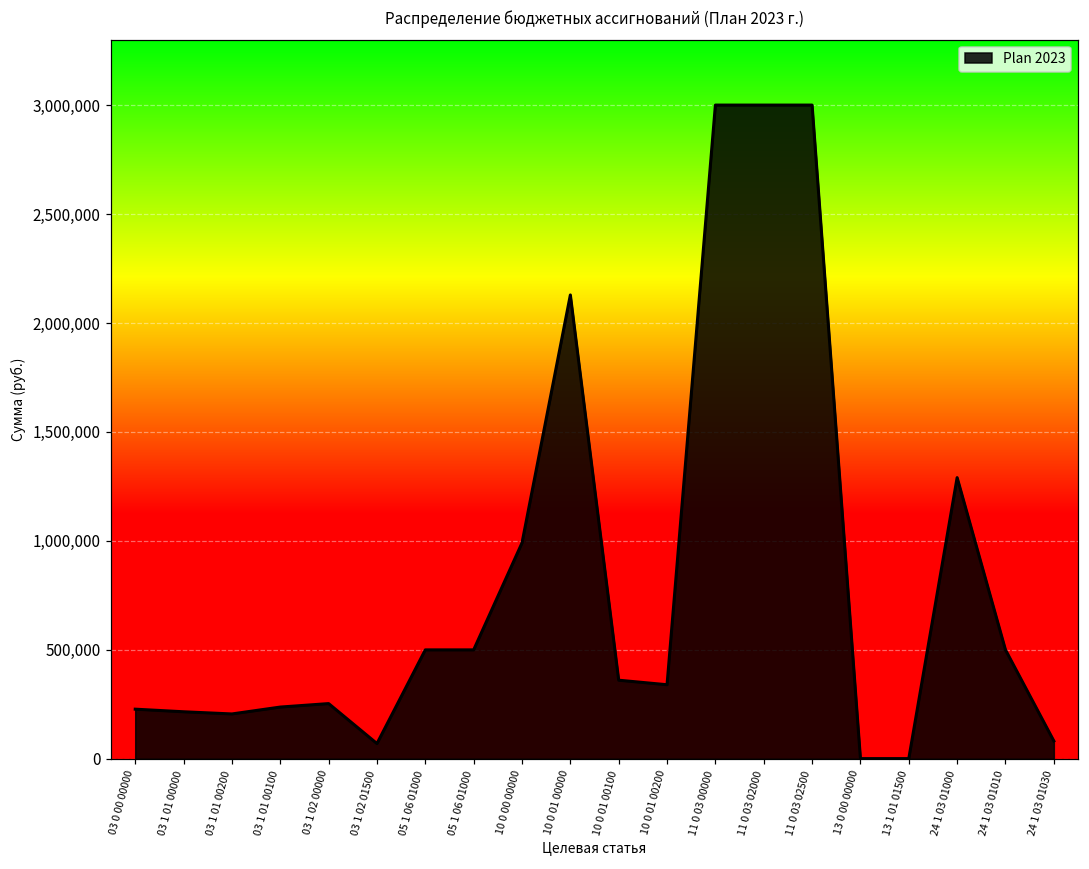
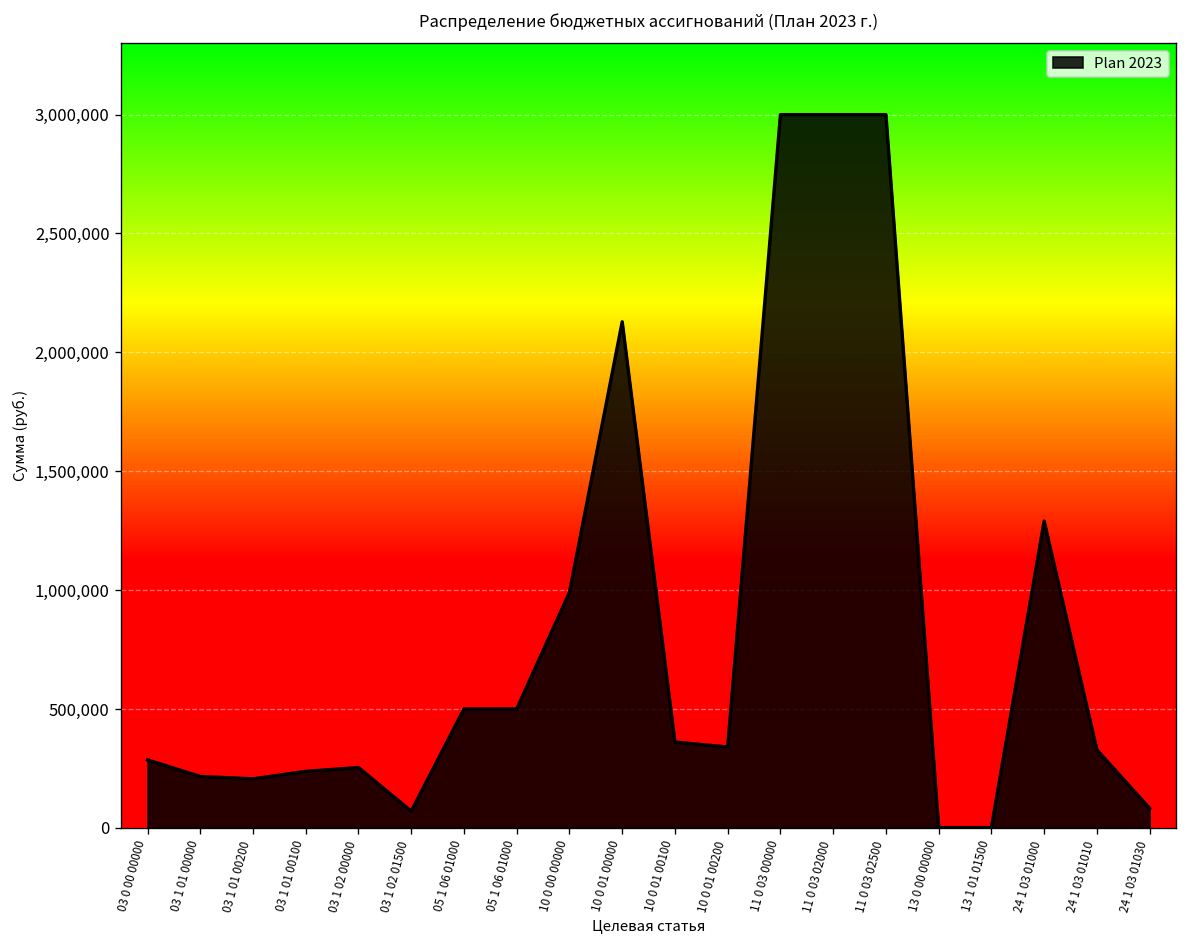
03 0 00 00000: 230,000 -> 290,000
24 1 03 01010: 500,000 -> 330,000
